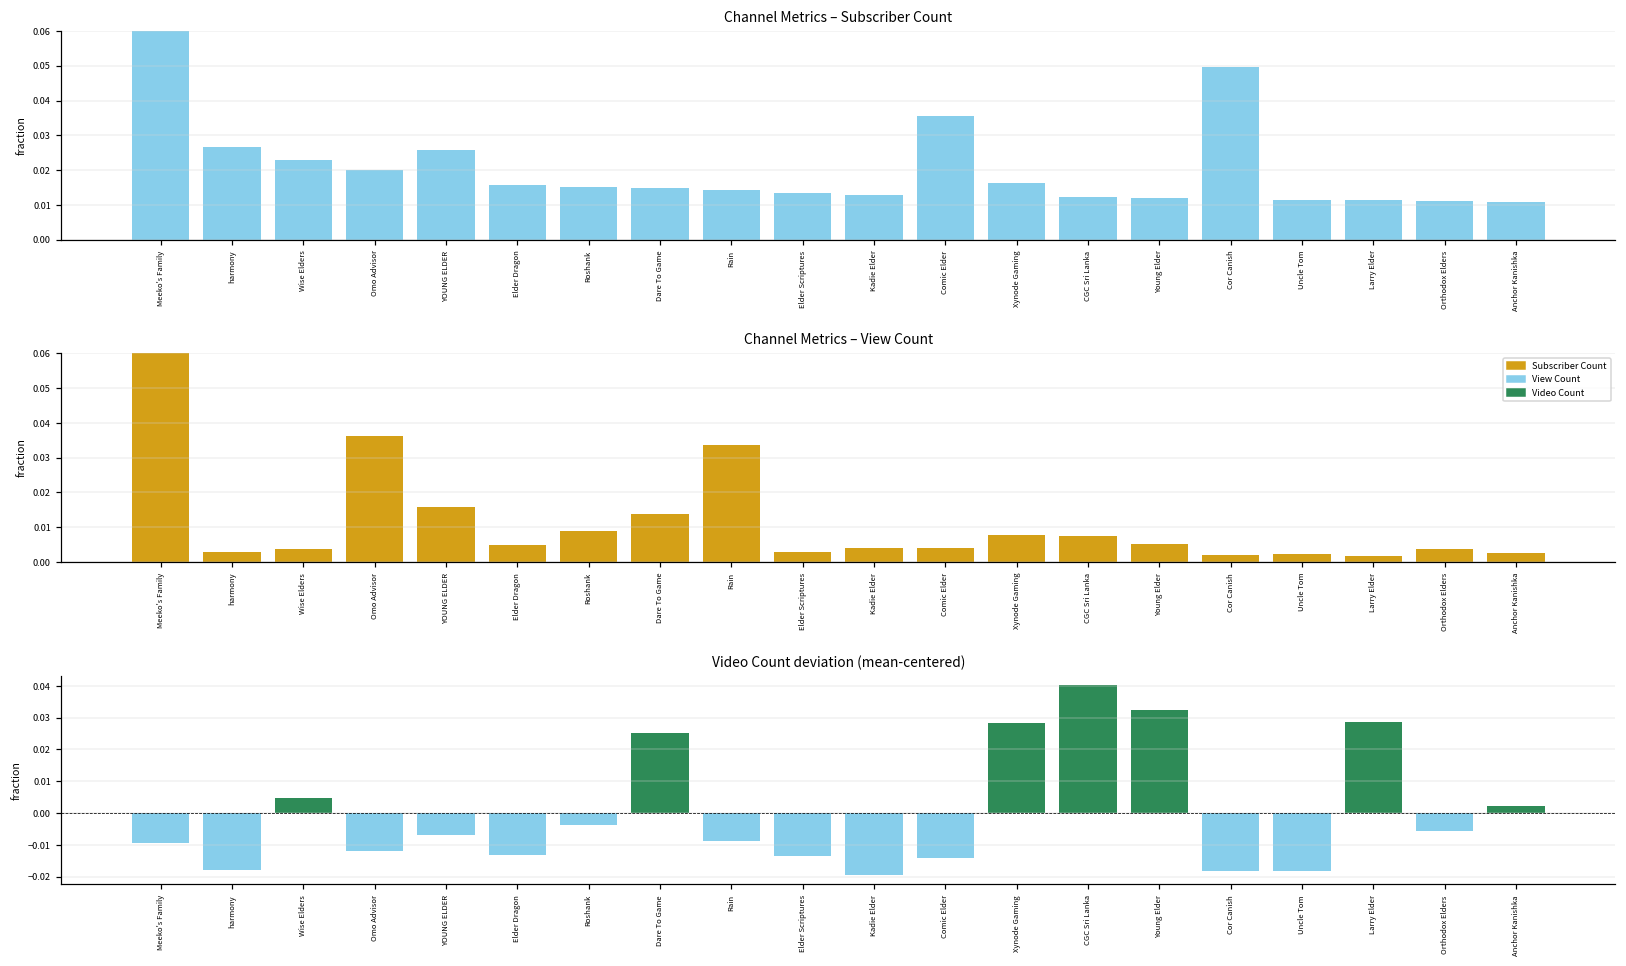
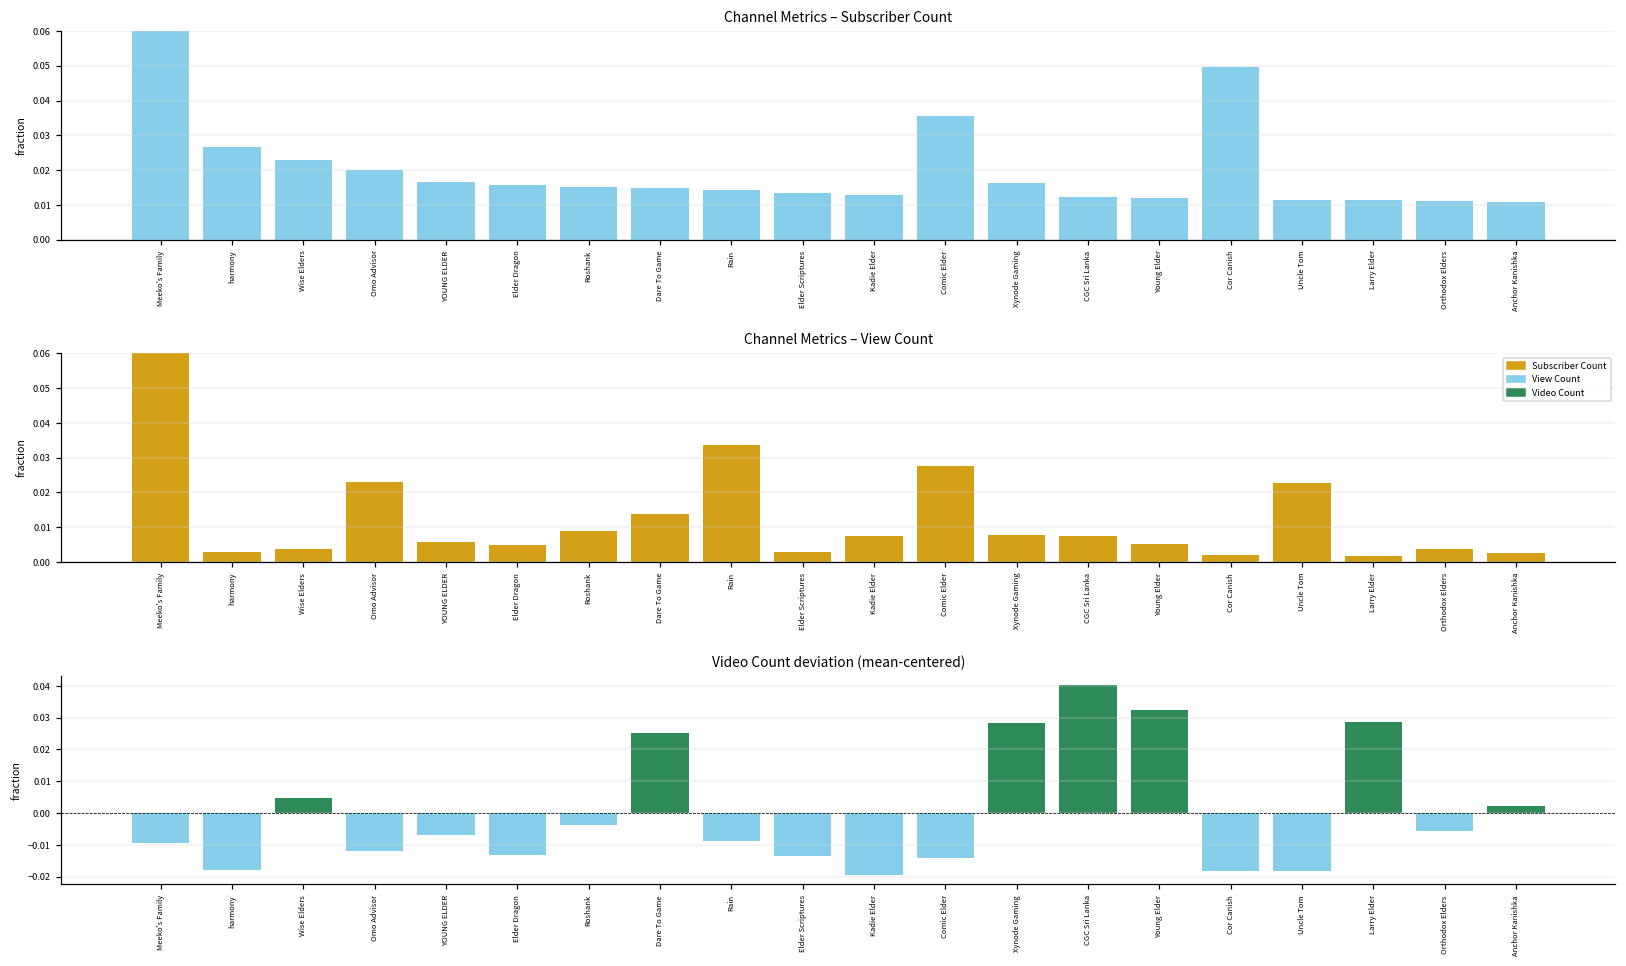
Channel Metrics – Subscriber Count, YOUNG ELDER: 0.026 -> 0.017
Channel Metrics – View Count, Omo Advisor: 0.036 -> 0.023
Channel Metrics – View Count, YOUNG ELDER: 0.016 -> 0.006
Channel Metrics – View Count, Kadie Elder: 0.004 -> 0.007
Channel Metrics – View Count, Comic Elder: 0.004 -> 0.027
Channel Metrics – View Count, Uncle Tom: 0.002 -> 0.023
